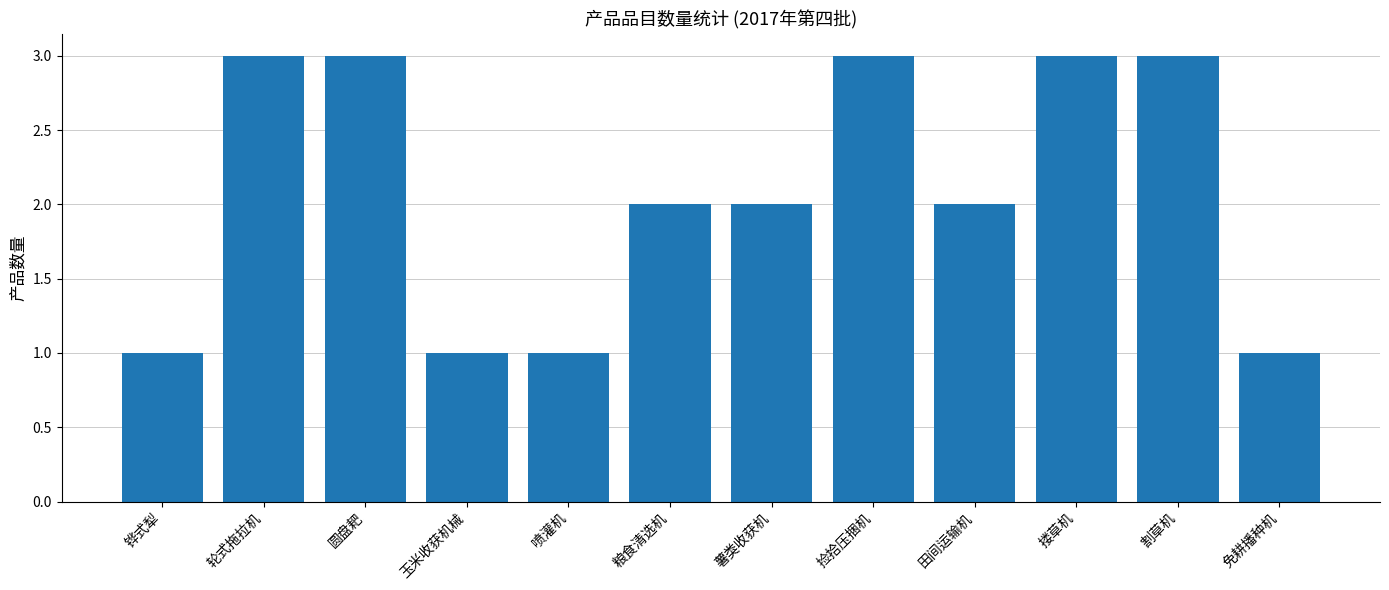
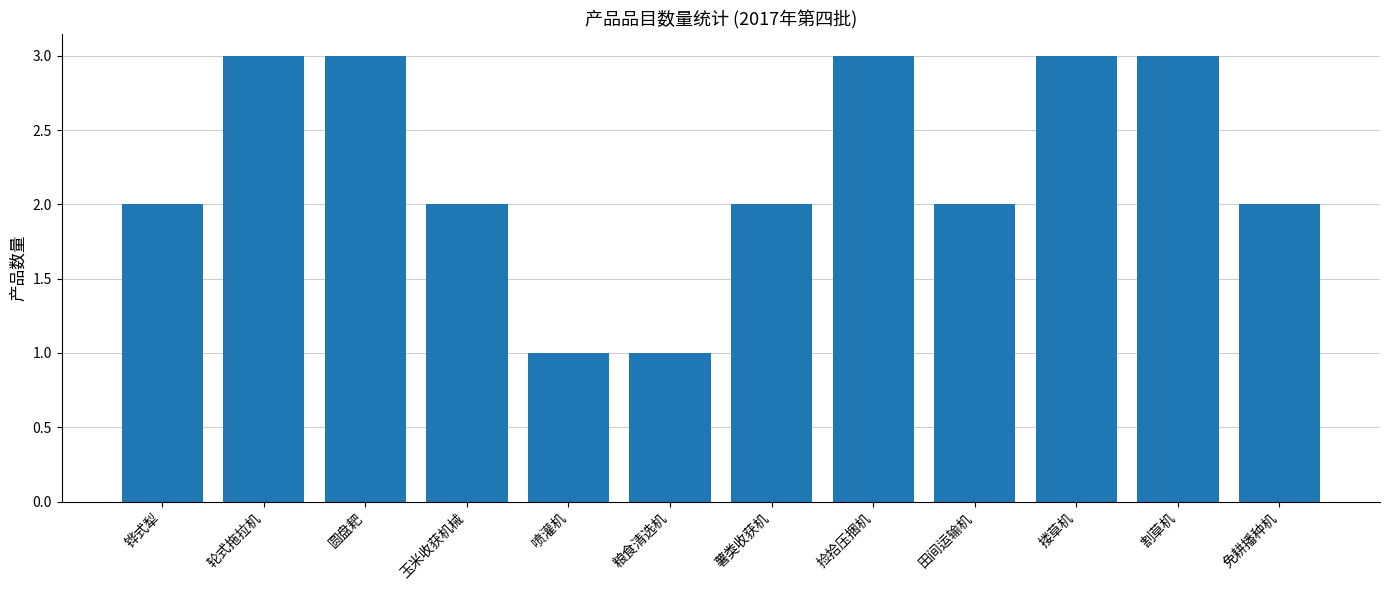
铧式犁: 1 -> 2
玉米收获机械: 1 -> 2
粮食清选机: 2 -> 1
免耕播种机: 1 -> 2
